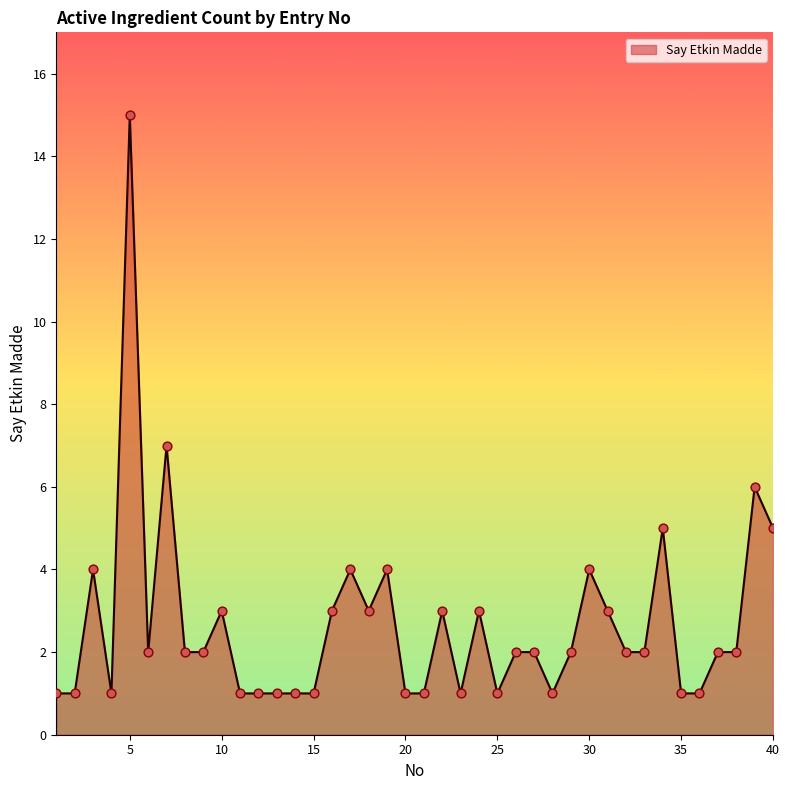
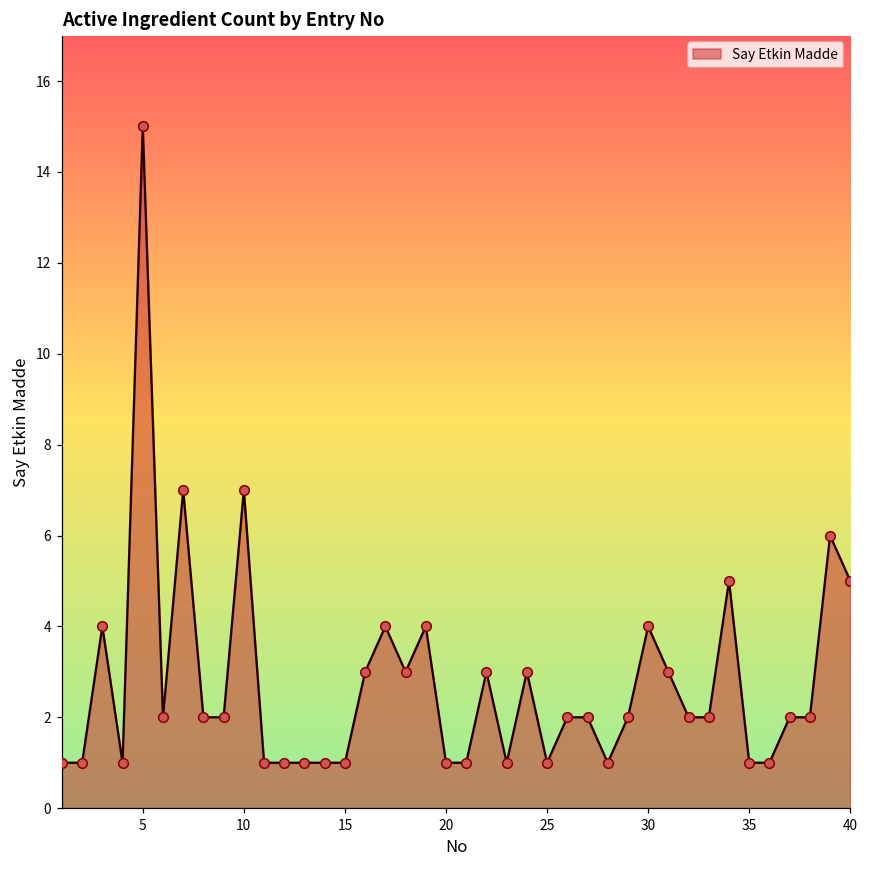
10: 3 -> 7
